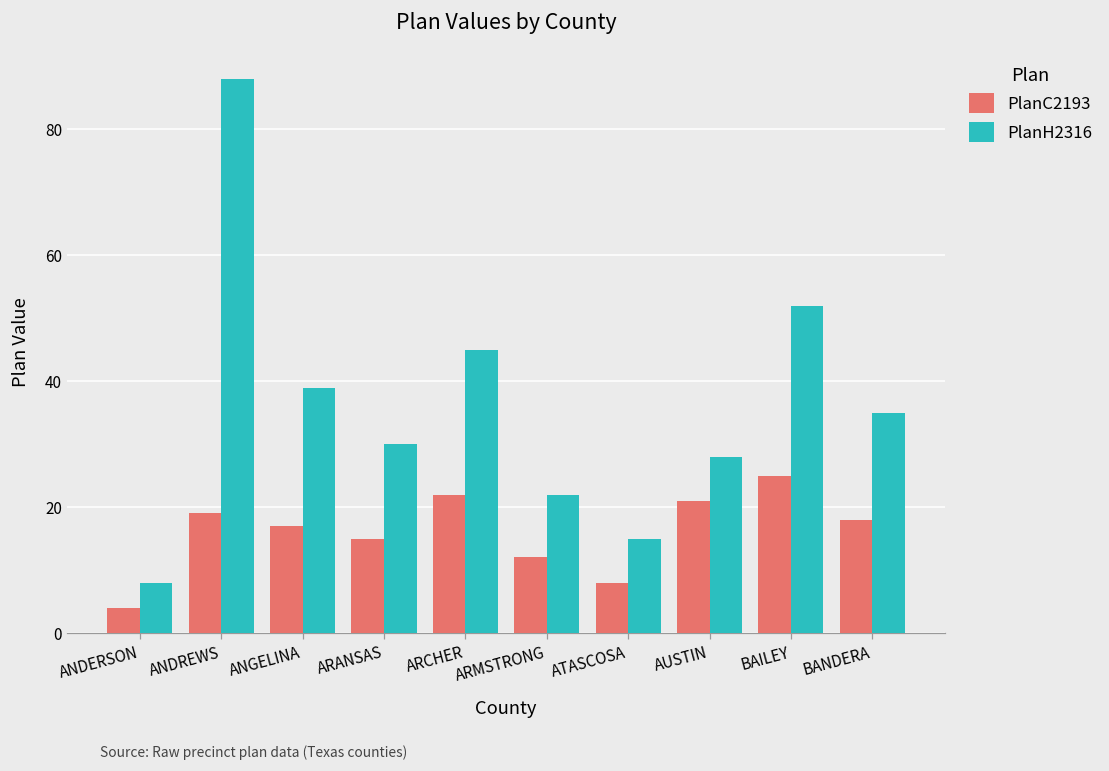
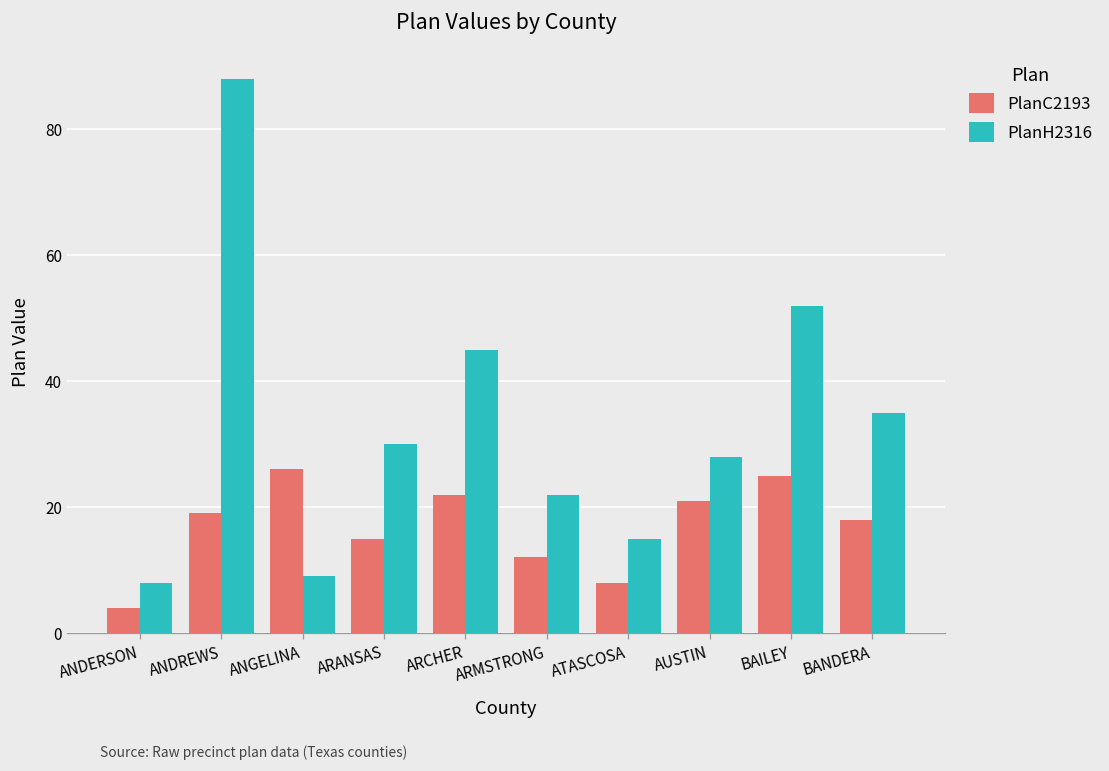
PlanC2193, ANGELINA: 17 -> 26
PlanH2316, ANGELINA: 39 -> 9
